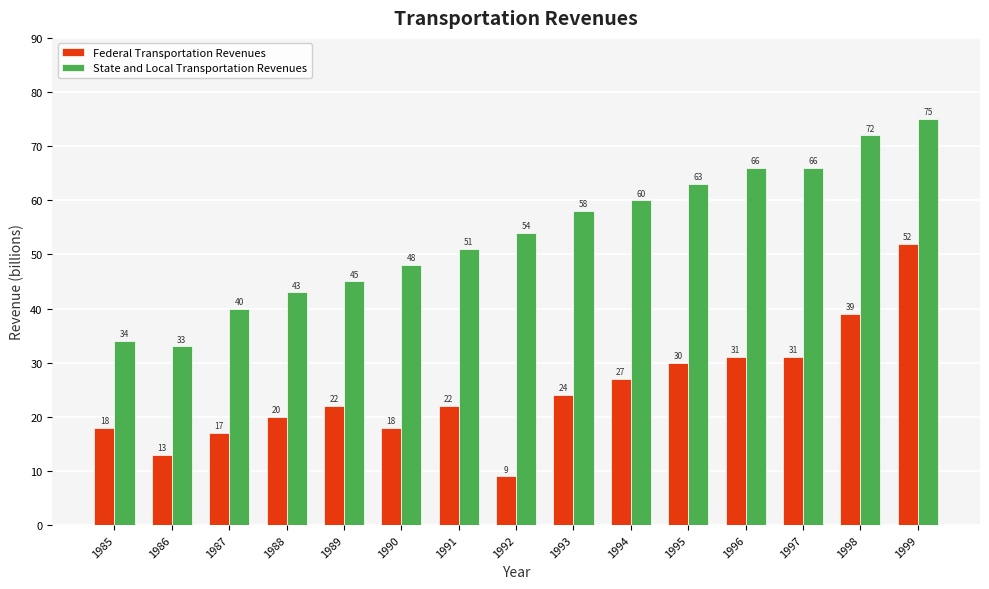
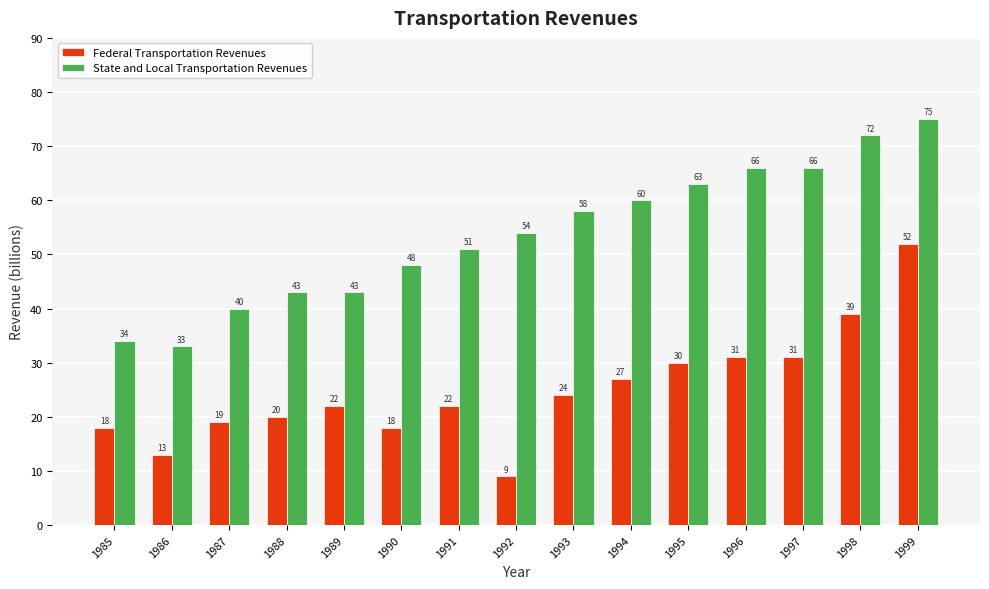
Federal Transportation Revenues, 1987: 17 -> 19
State and Local Transportation Revenues, 1989: 45 -> 43
